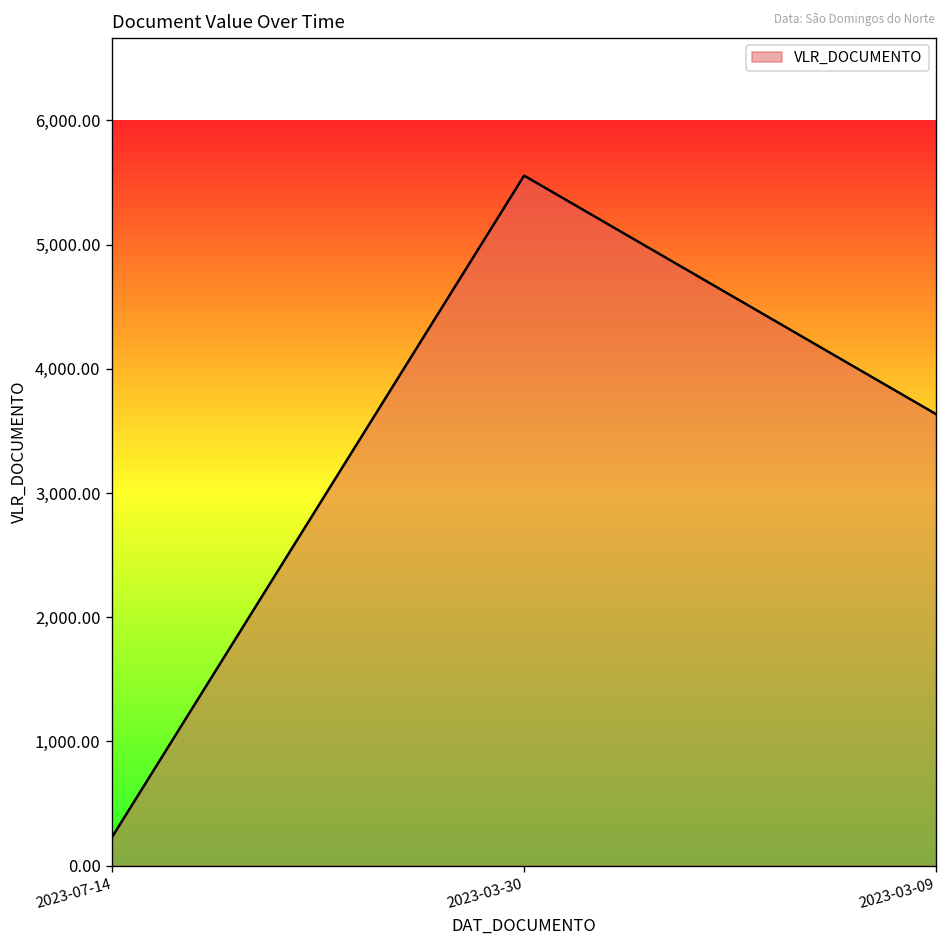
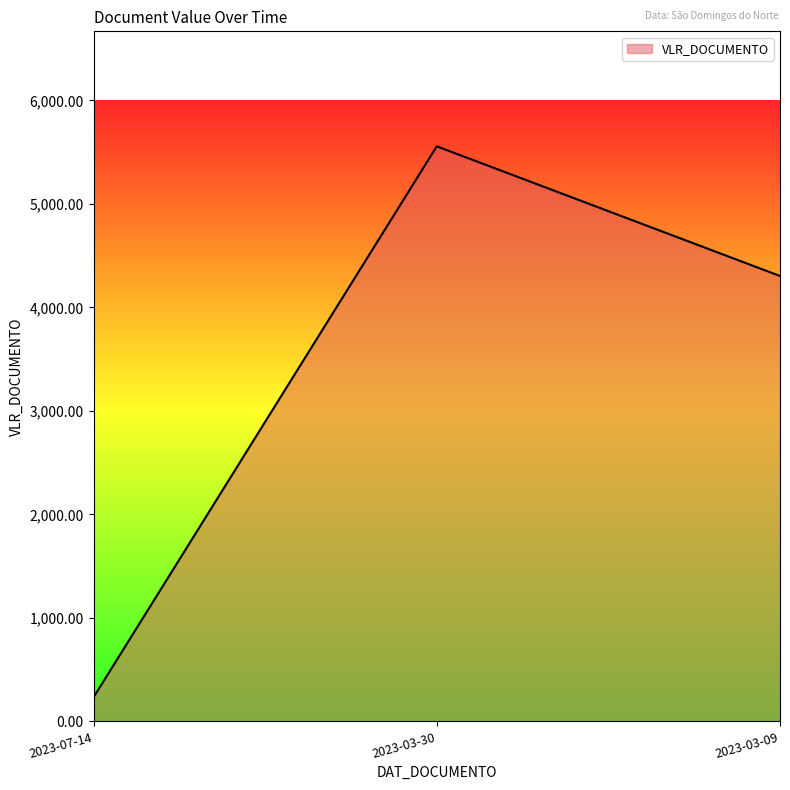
2023-03-09: 3,640 -> 4,300
